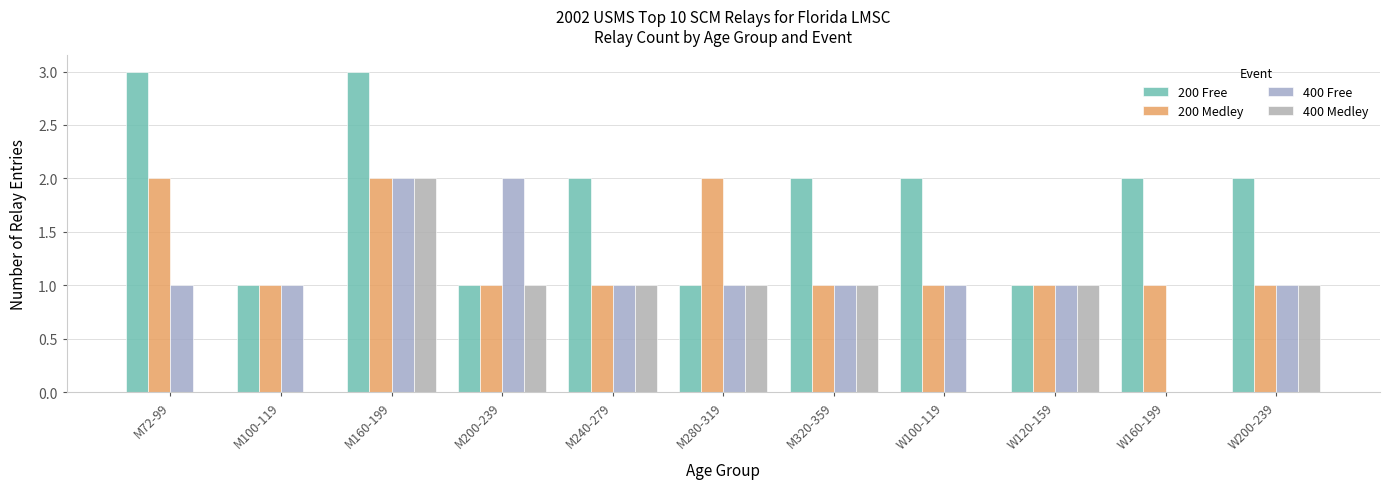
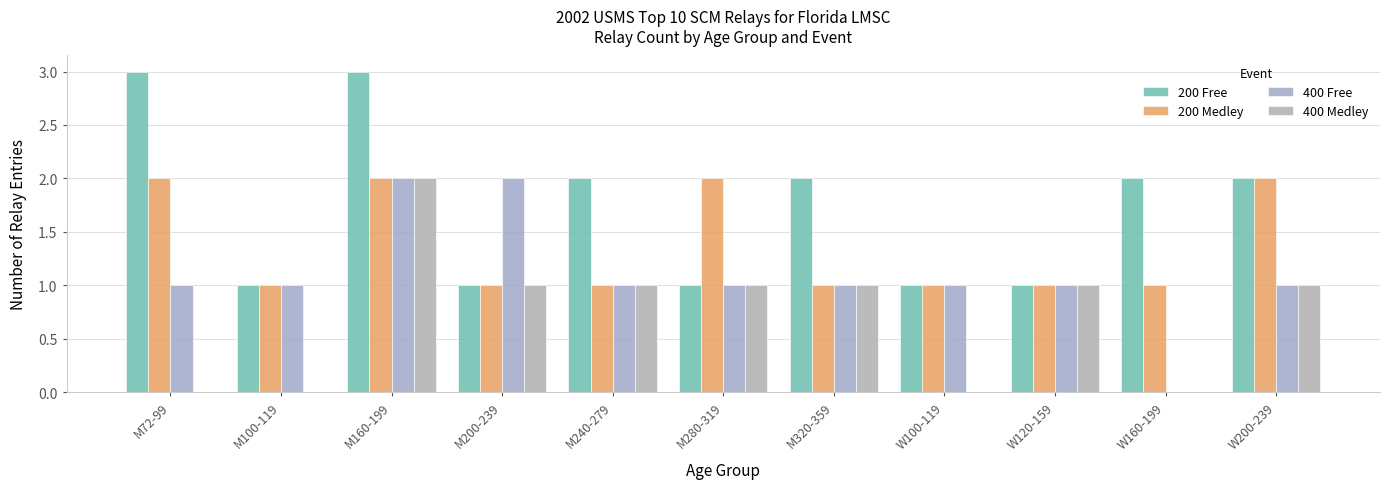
200 Free, W100-119: 2 -> 1
200 Medley, W200-239: 1 -> 2
